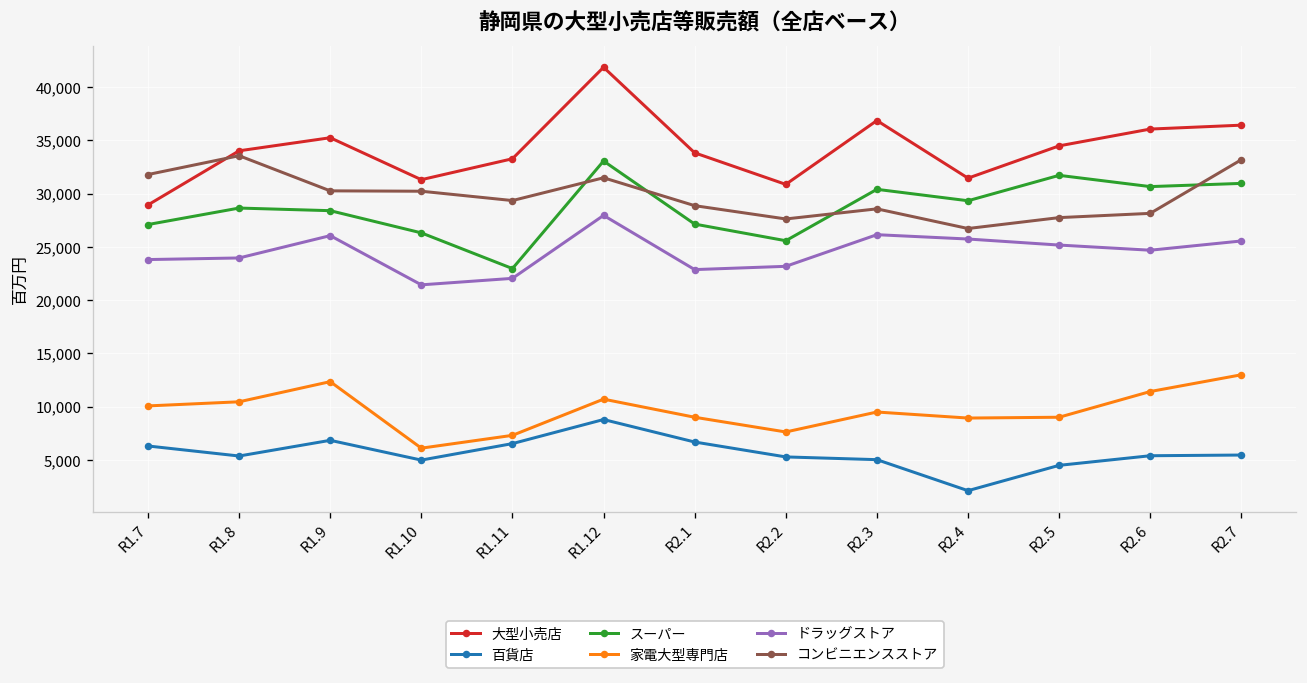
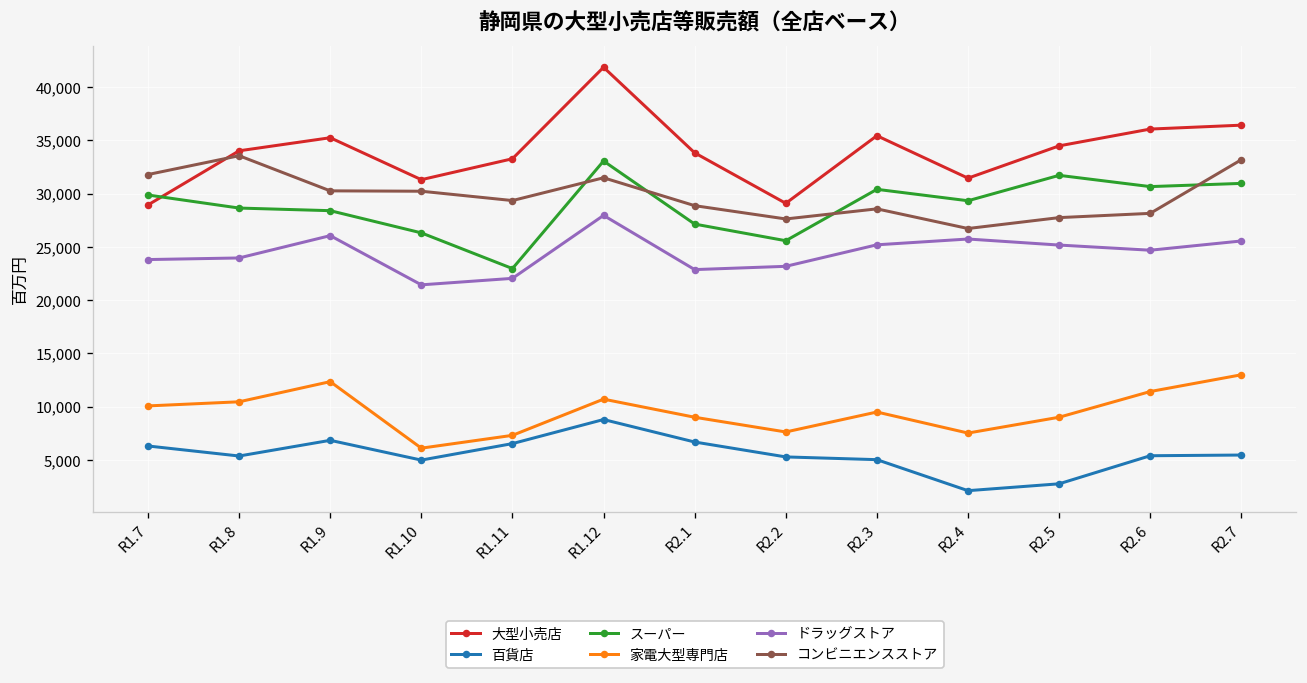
スーパー, R1.7: 27,000 -> 30,000
大型小売店, R2.2: 31,000 -> 29,000
大型小売店, R2.3: 37,000 -> 35,000
ドラッグストア, R2.3: 26,000 -> 25,000
家電大型専門店, R2.4: 9,000 -> 8,000
百貨店, R2.5: 4,000 -> 3,000
